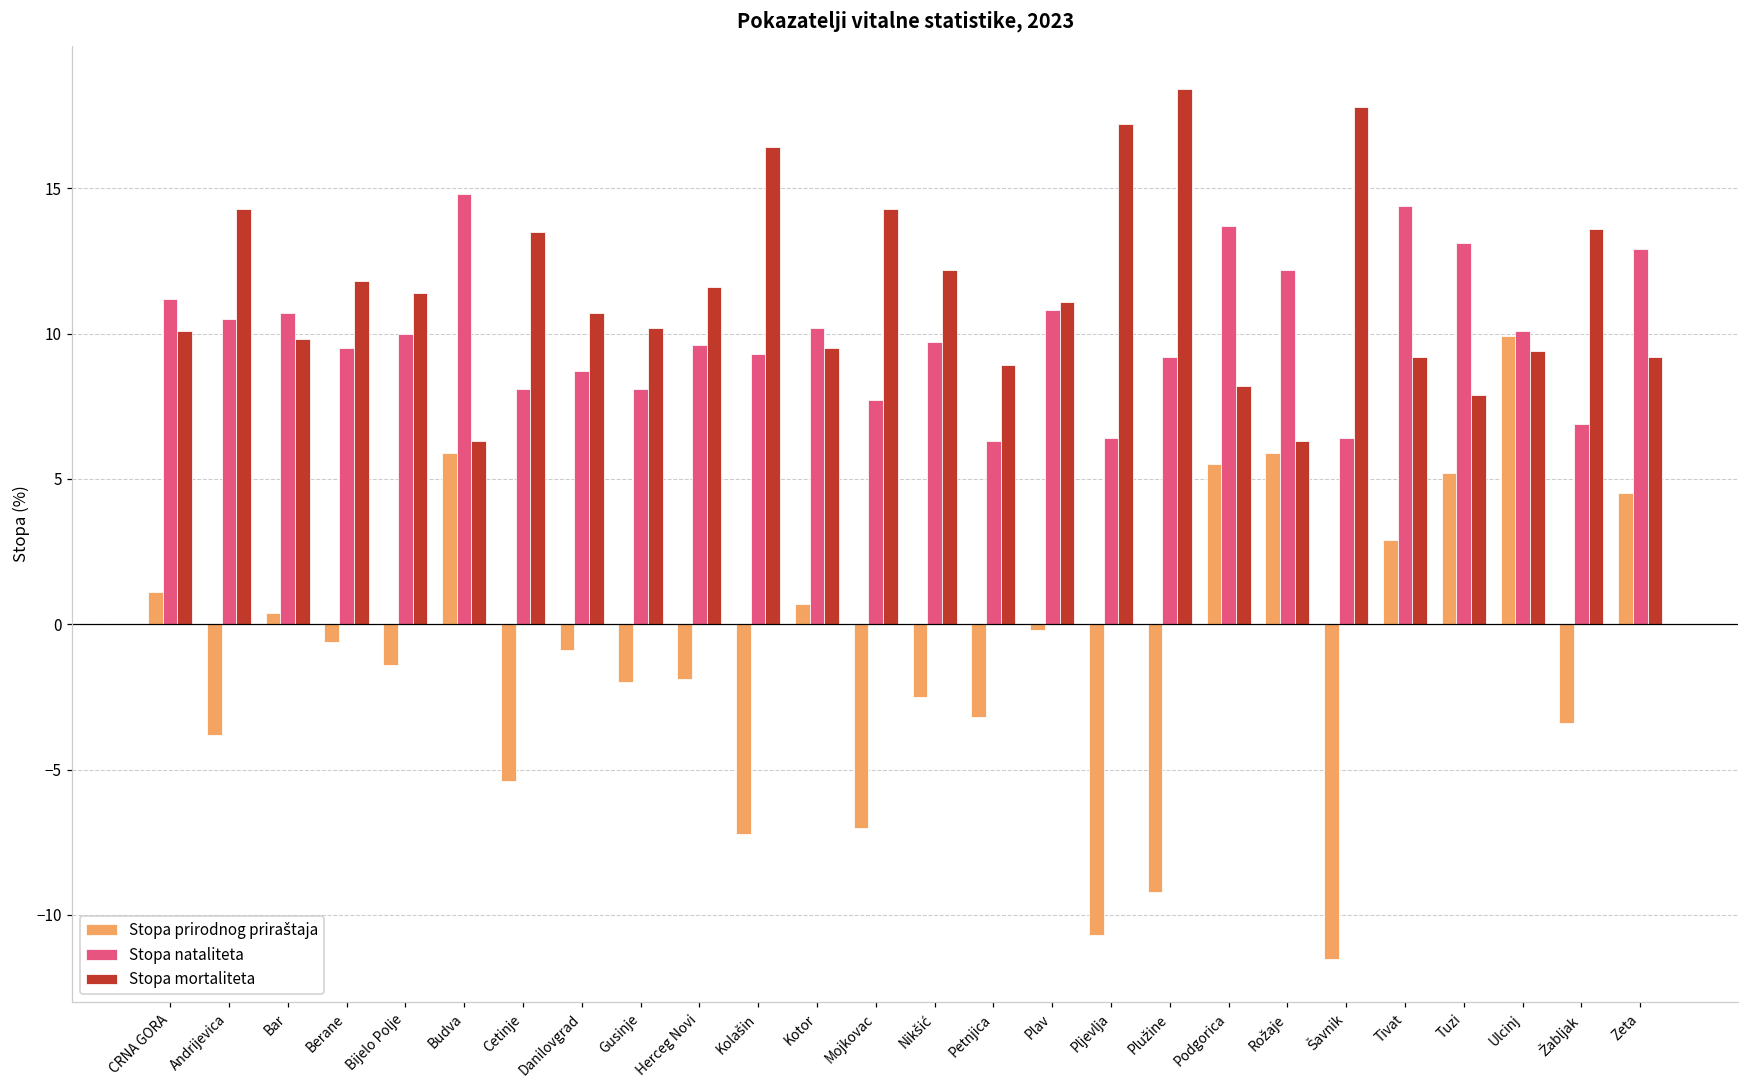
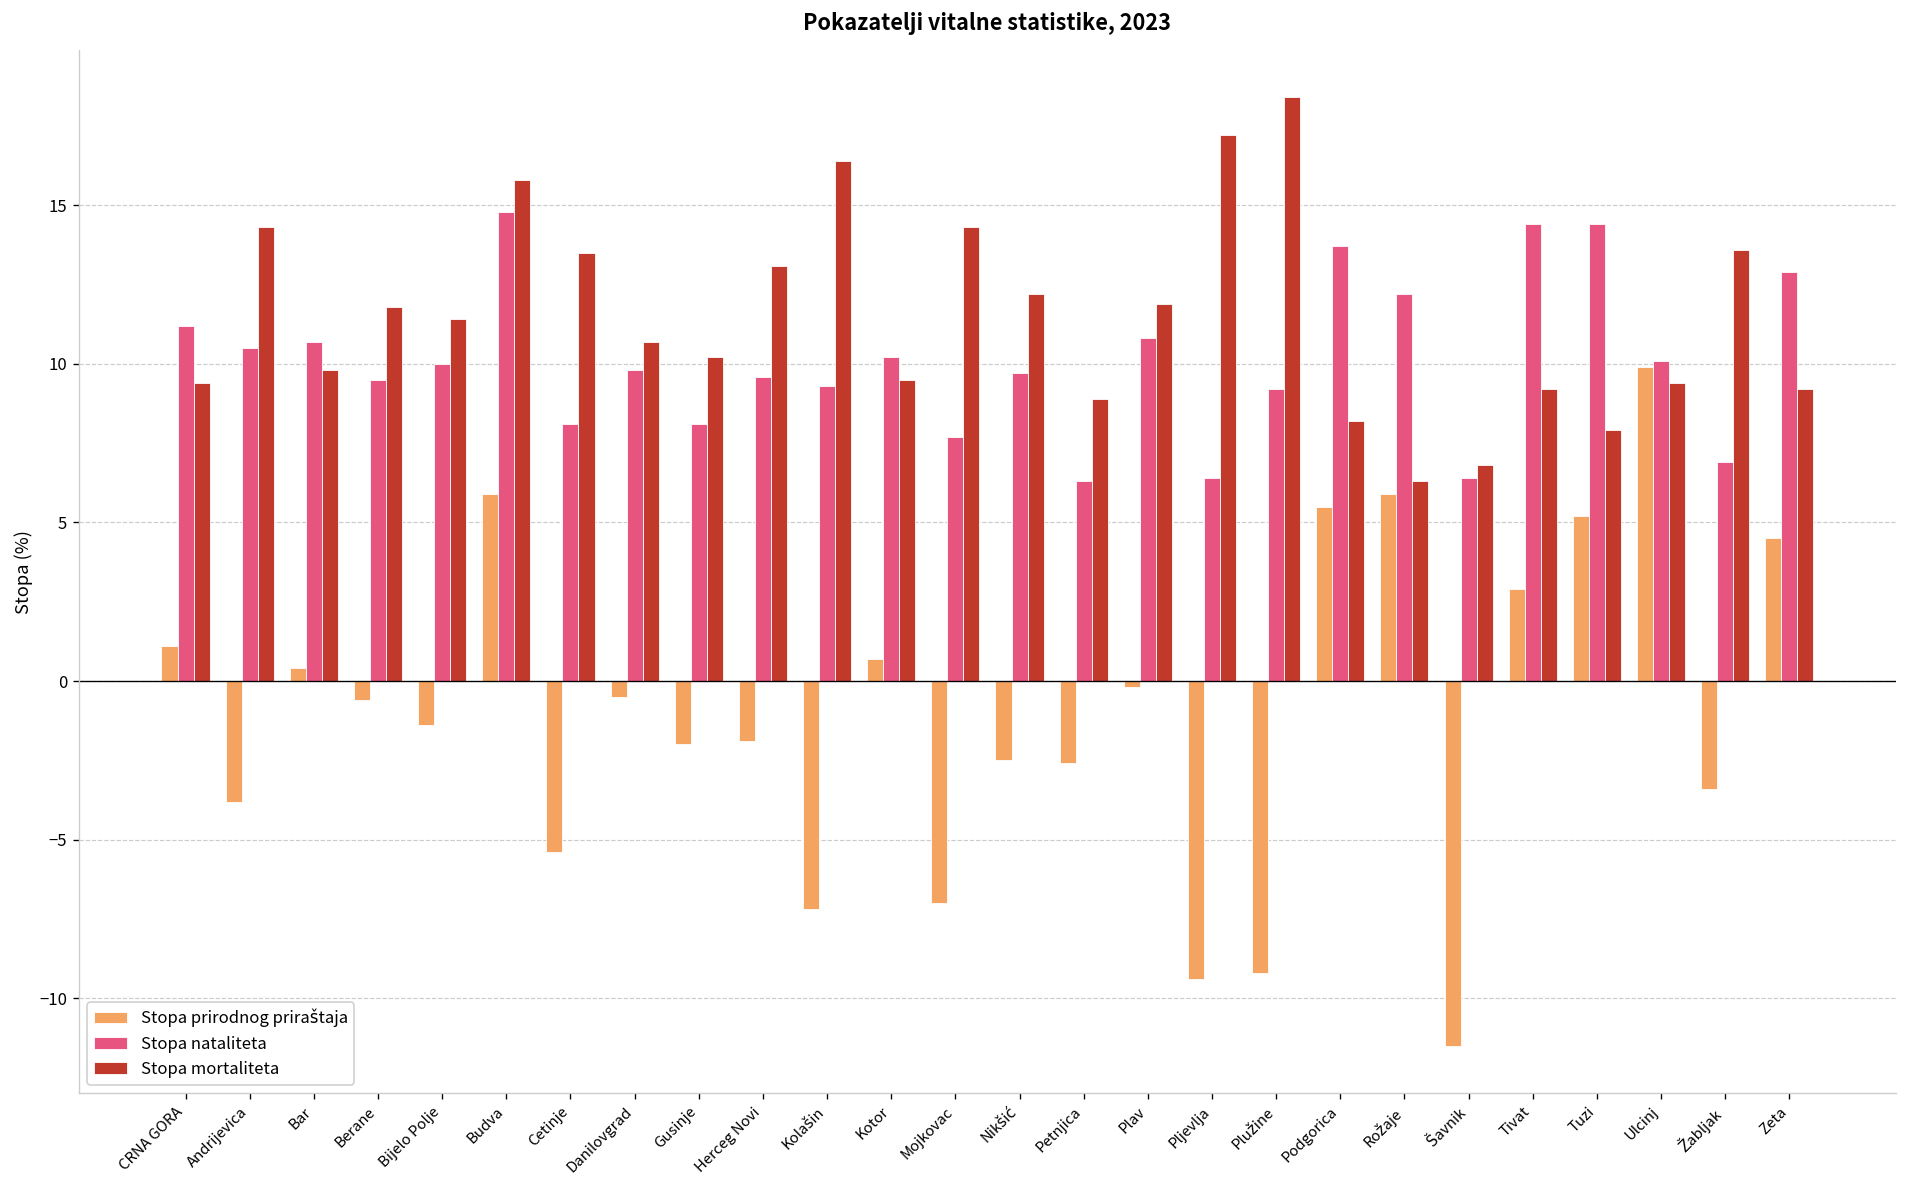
Stopa mortaliteta, CRNA GORA: 10.1 -> 9.4
Stopa mortaliteta, Budva: 6.3 -> 15.8
Stopa prirodnog priraštaja, Danilovgrad: -0.9 -> -0.5
Stopa nataliteta, Danilovgrad: 8.7 -> 9.8
Stopa mortaliteta, Herceg Novi: 11.6 -> 13.1
Stopa prirodnog priraštaja, Petnjica: -3.2 -> -2.6
Stopa mortaliteta, Plav: 11.1 -> 11.9
Stopa prirodnog priraštaja, Pljevlja: -10.7 -> -9.4
Stopa mortaliteta, Šavnik: 17.8 -> 6.8
Stopa nataliteta, Tuzi: 13.1 -> 14.4
